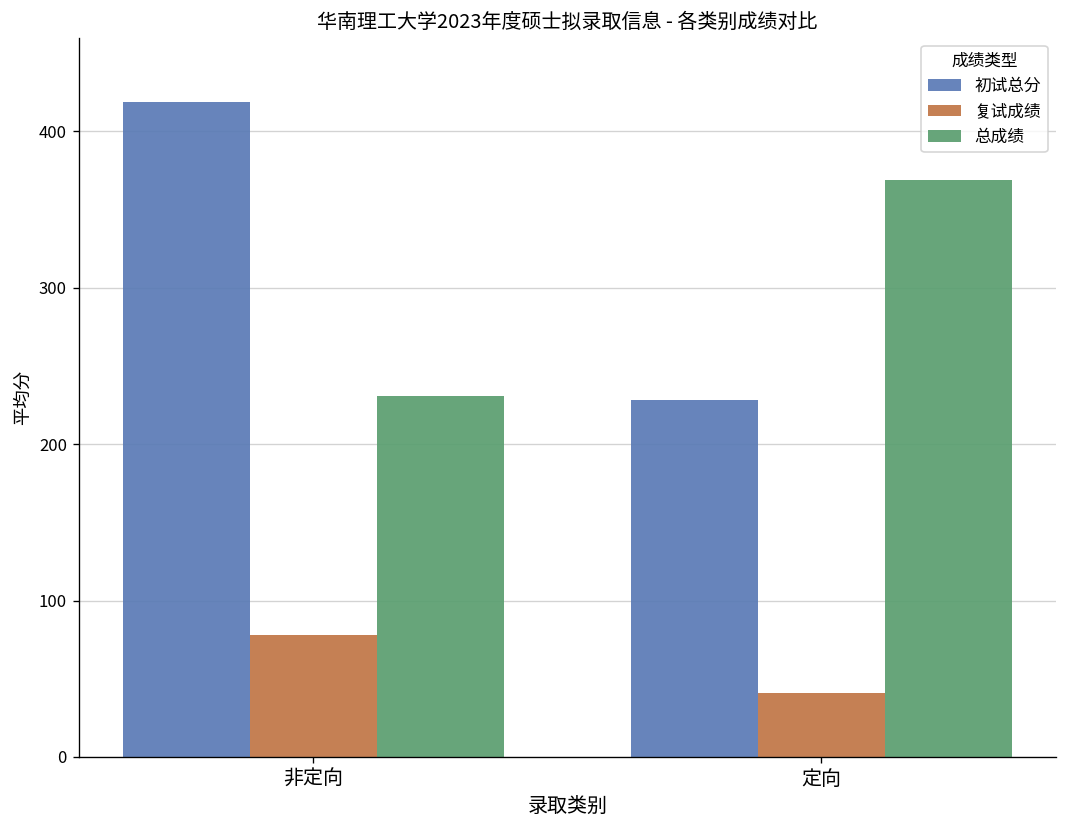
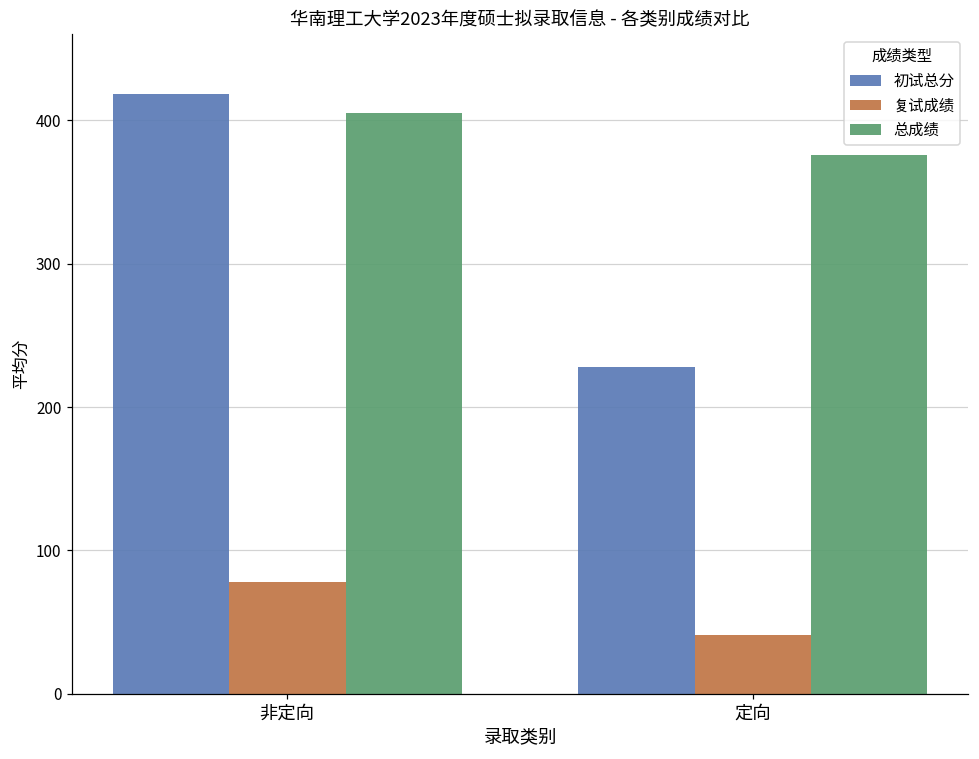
总成绩, 非定向: 231 -> 405
总成绩, 定向: 369 -> 376
